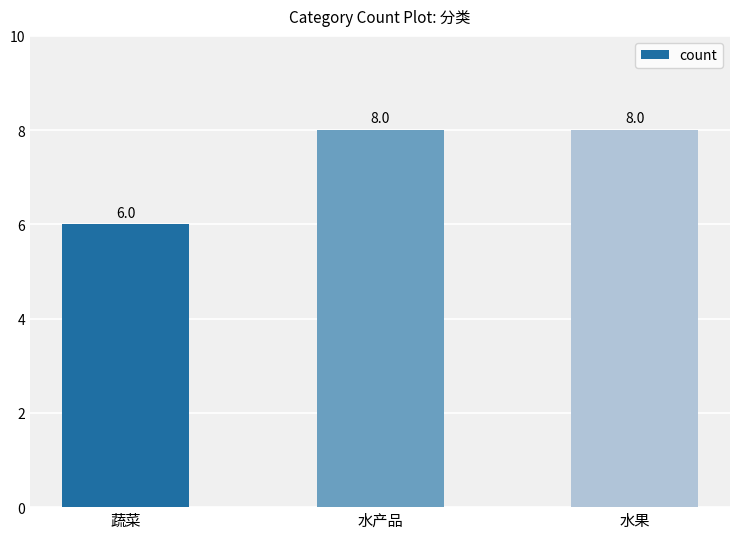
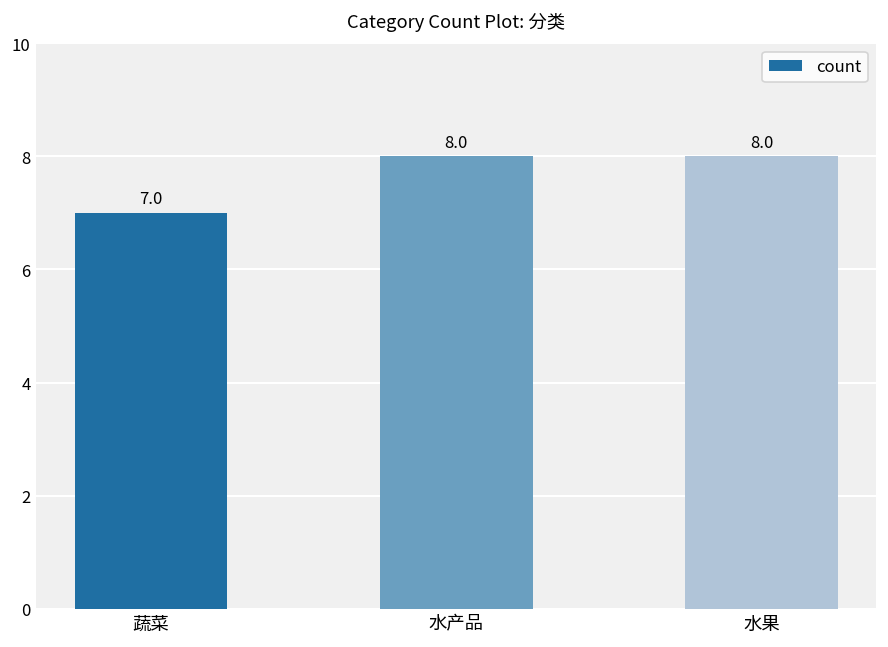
蔬菜: 6.0 -> 7.0
